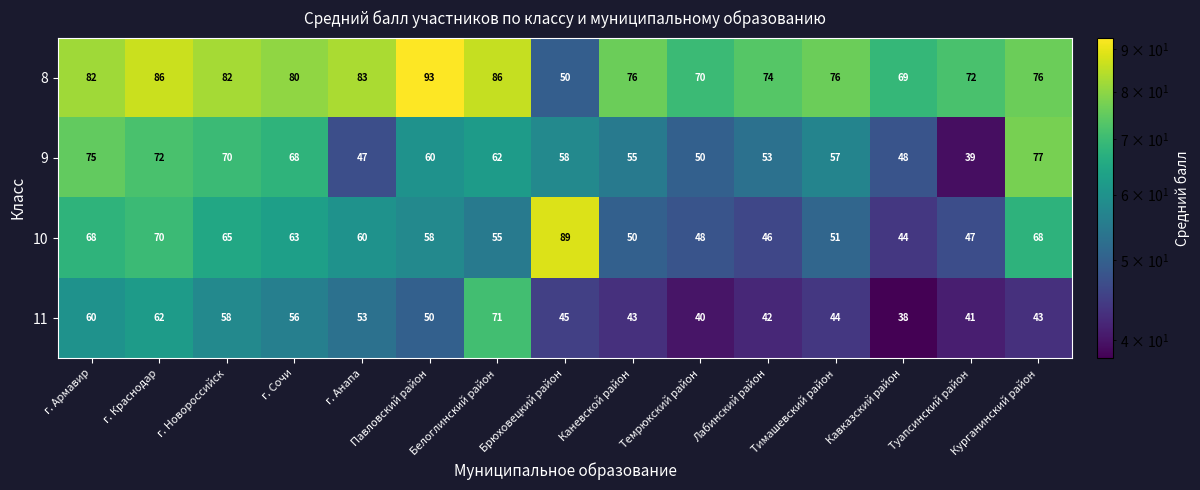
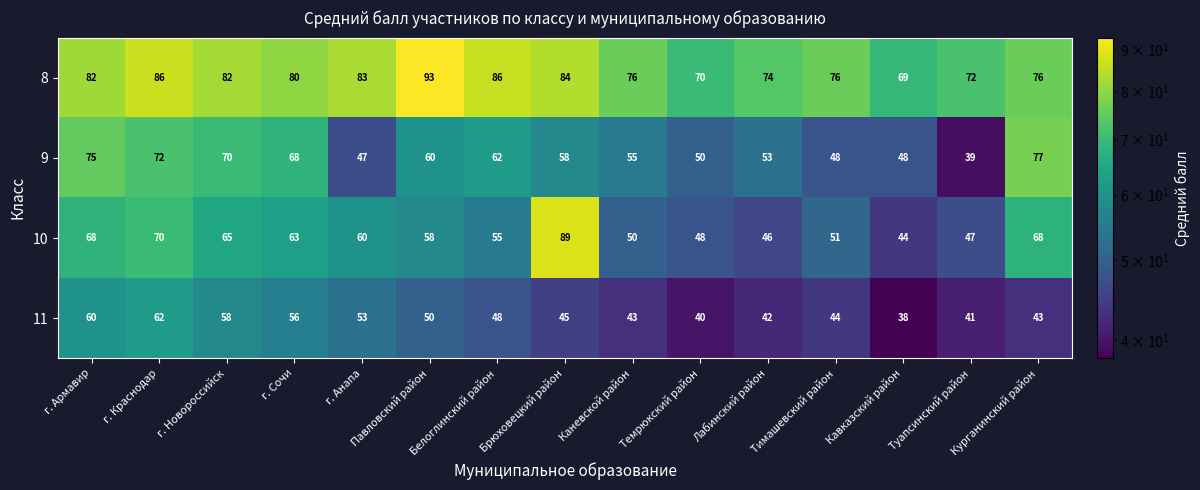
8, Брюховецкий район: 50 -> 84
9, Тимашевский район: 57 -> 48
11, Белоглинский район: 71 -> 48
